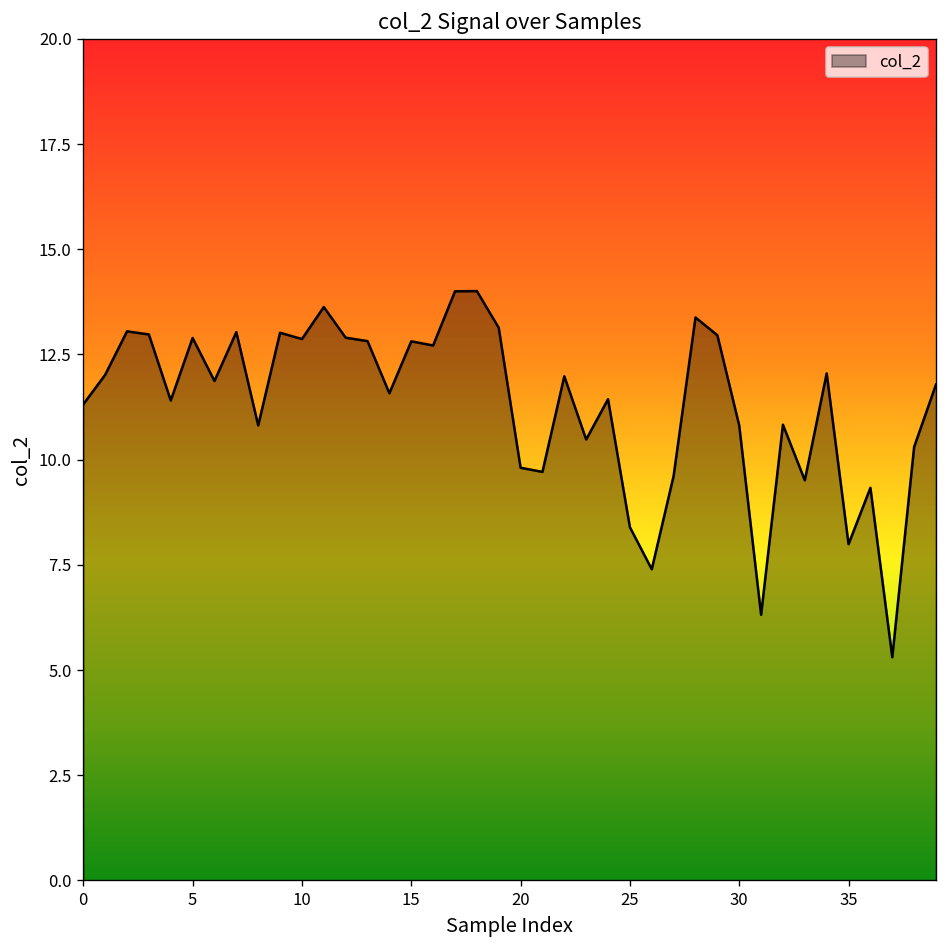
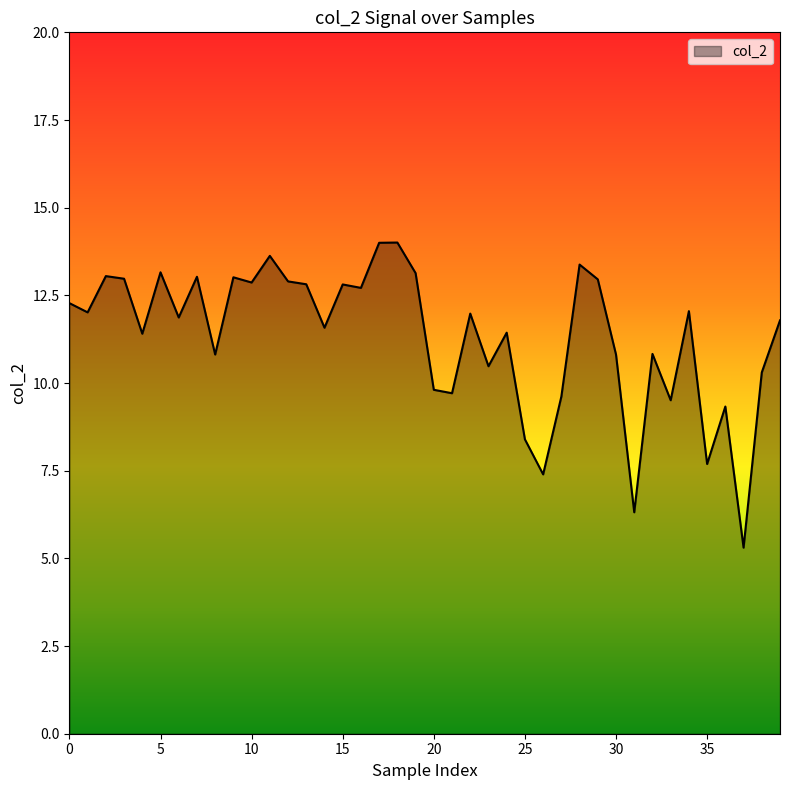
0: 11.3 -> 12.3
5: 12.9 -> 13.2
35: 8.0 -> 7.7
